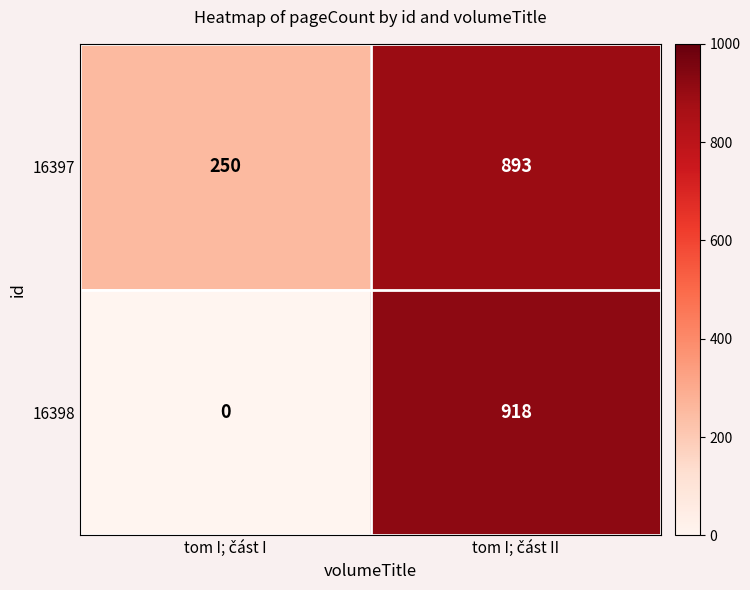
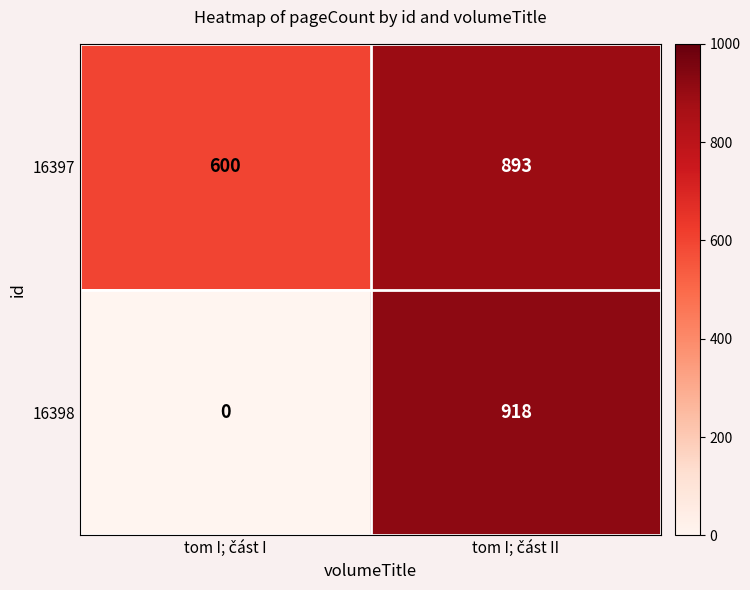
16397, tom I; část I: 250 -> 600
